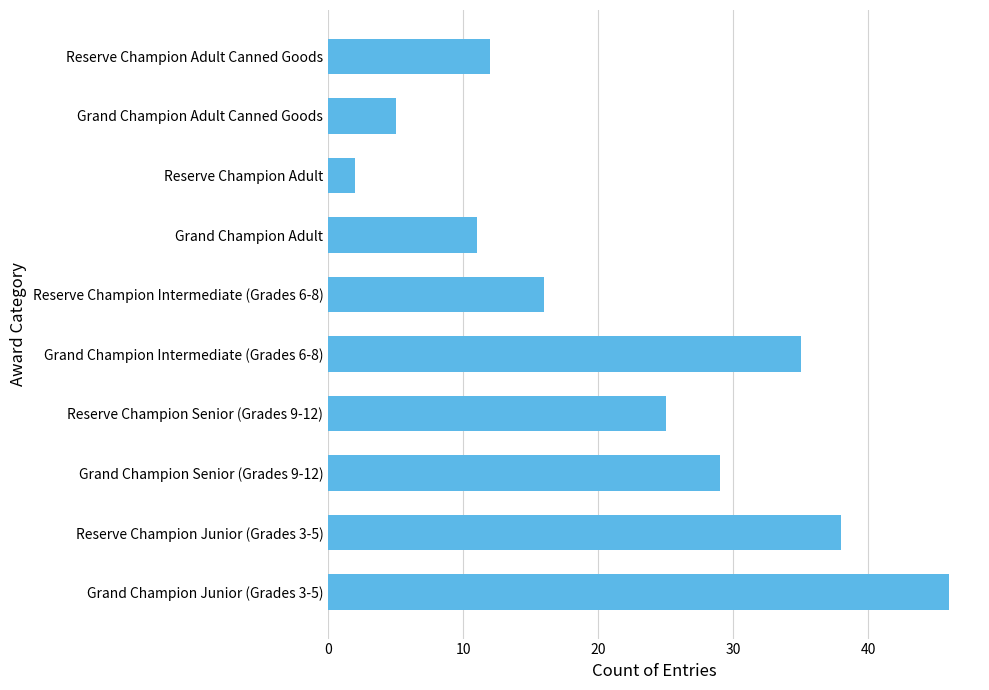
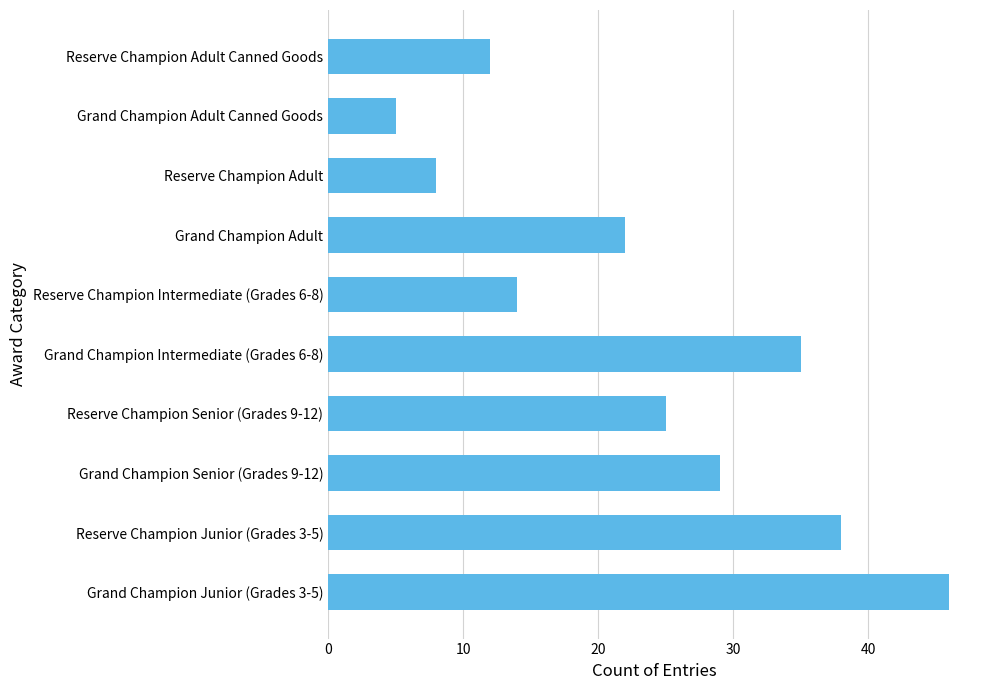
Reserve Champion Adult: 2 -> 8
Grand Champion Adult: 11 -> 22
Reserve Champion Intermediate (Grades 6-8): 16 -> 14
